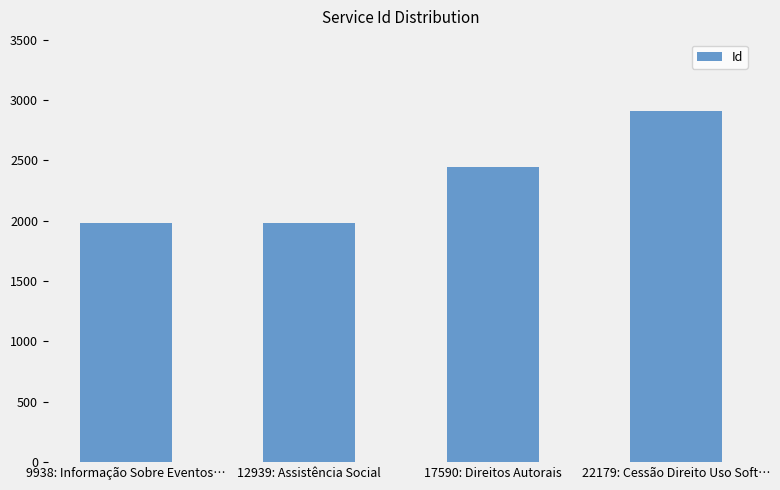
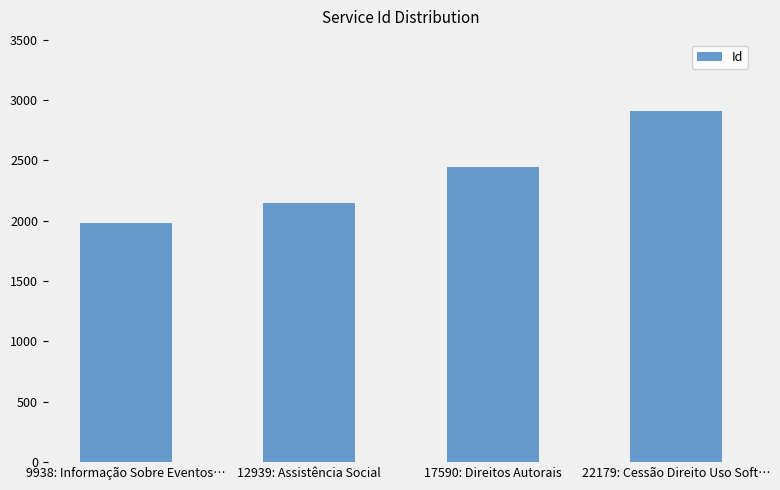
12939: Assistência Social: 1980 -> 2150
